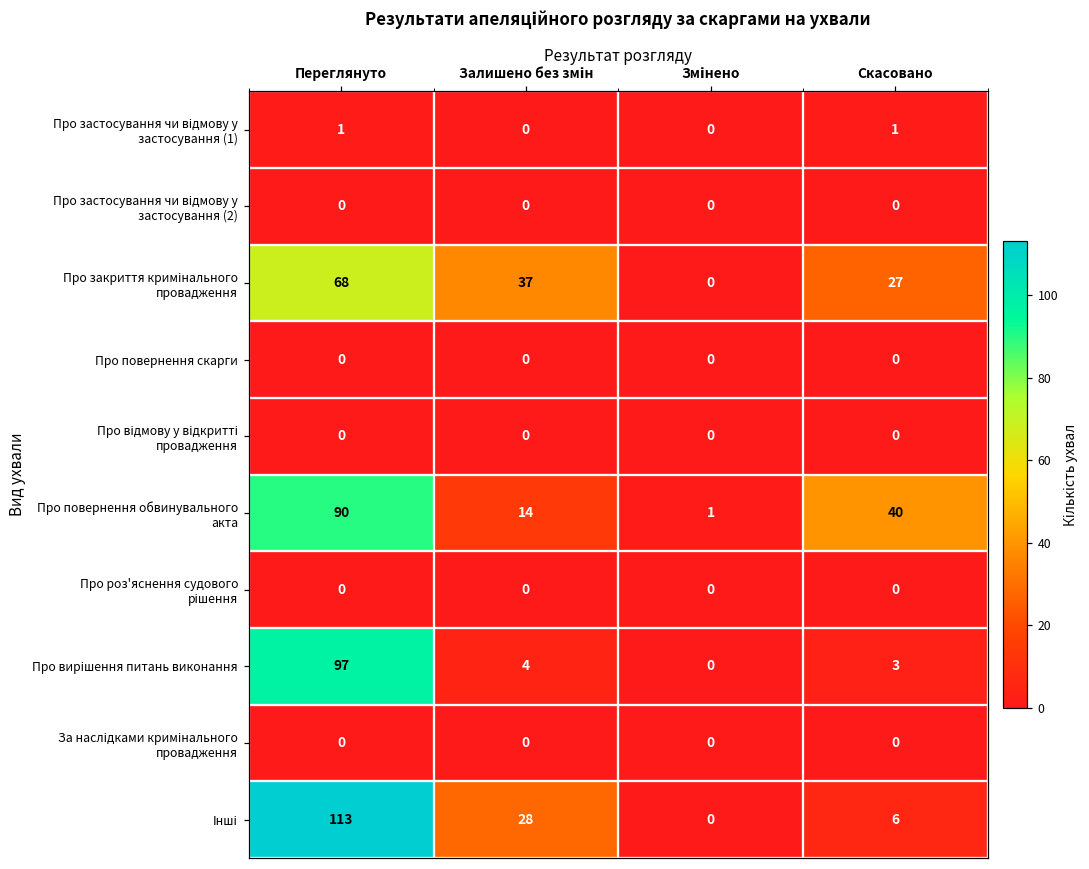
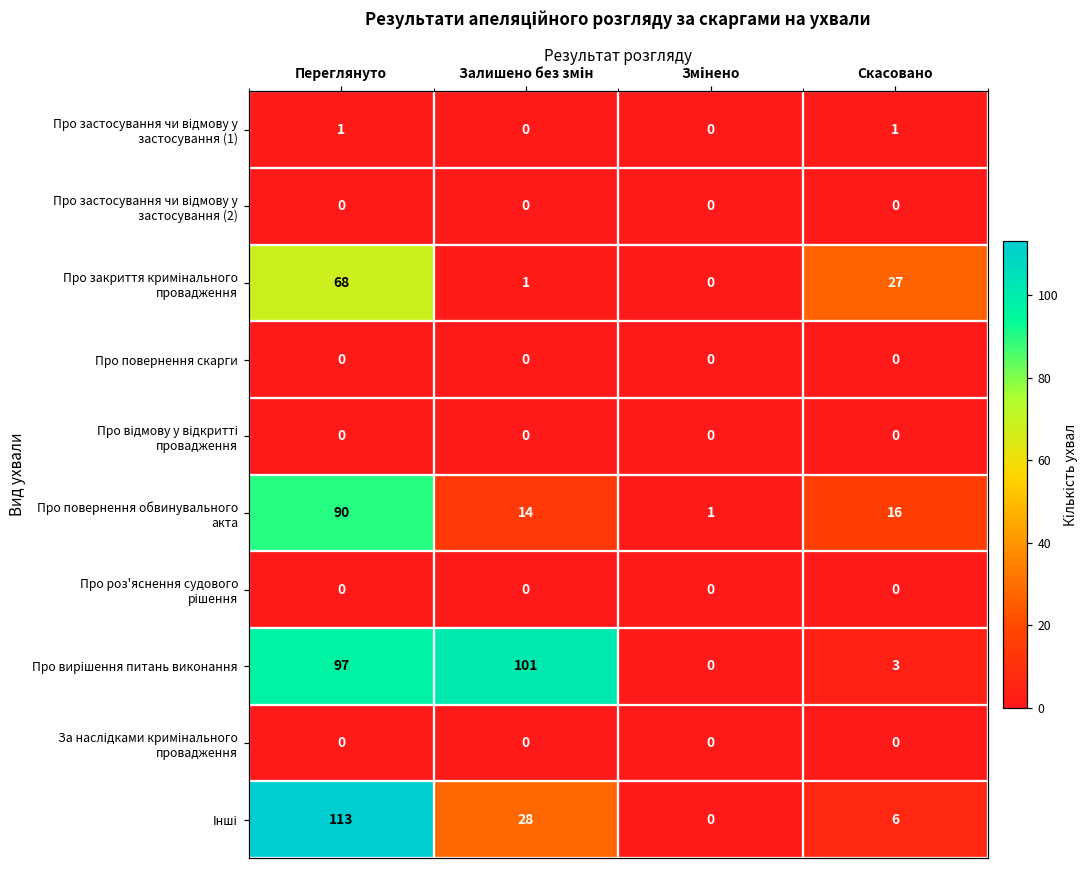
Про закриття кримінального провадження, Залишено без змін: 37 -> 1
Про повернення обвинувального акта, Скасовано: 40 -> 16
Про вирішення питань виконання, Залишено без змін: 4 -> 101
